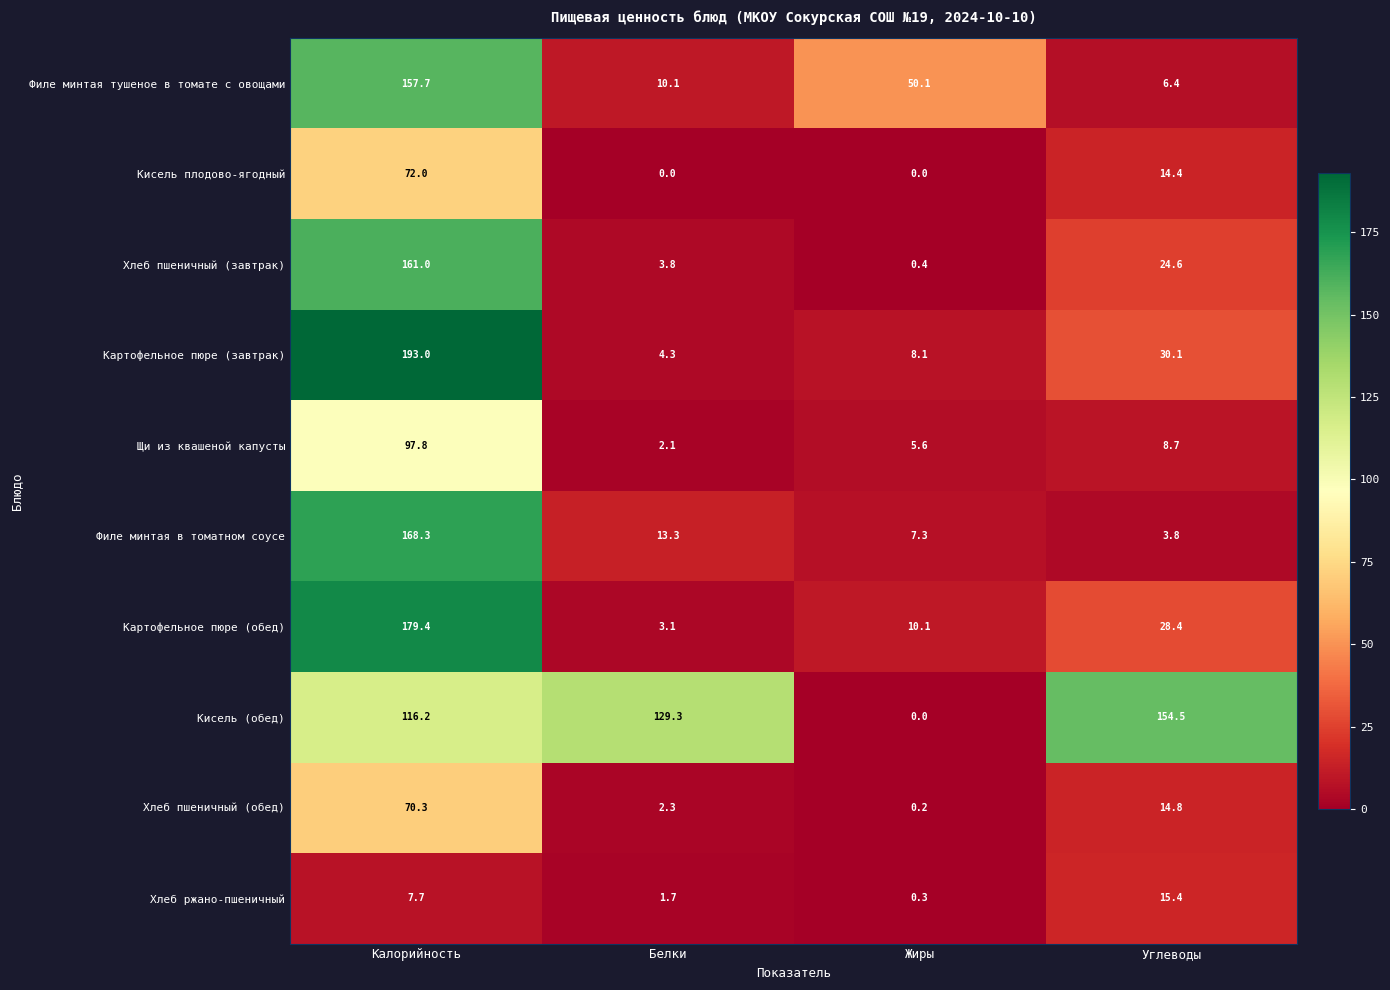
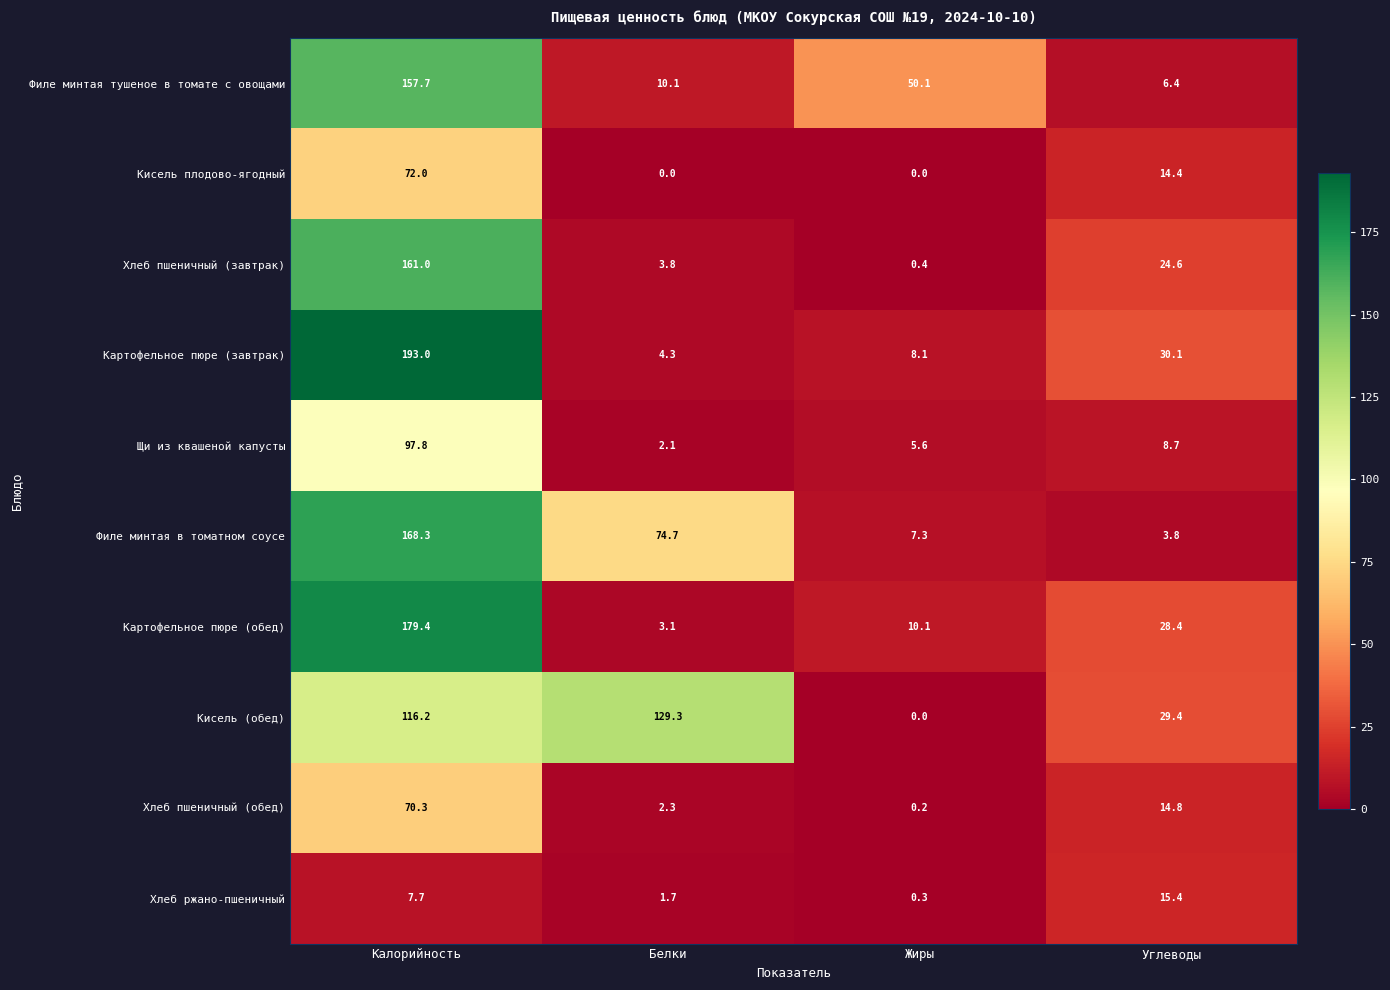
Филе минтая в томатном соусе, Белки: 13.3 -> 74.7
Кисель (обед), Углеводы: 154.5 -> 29.4
